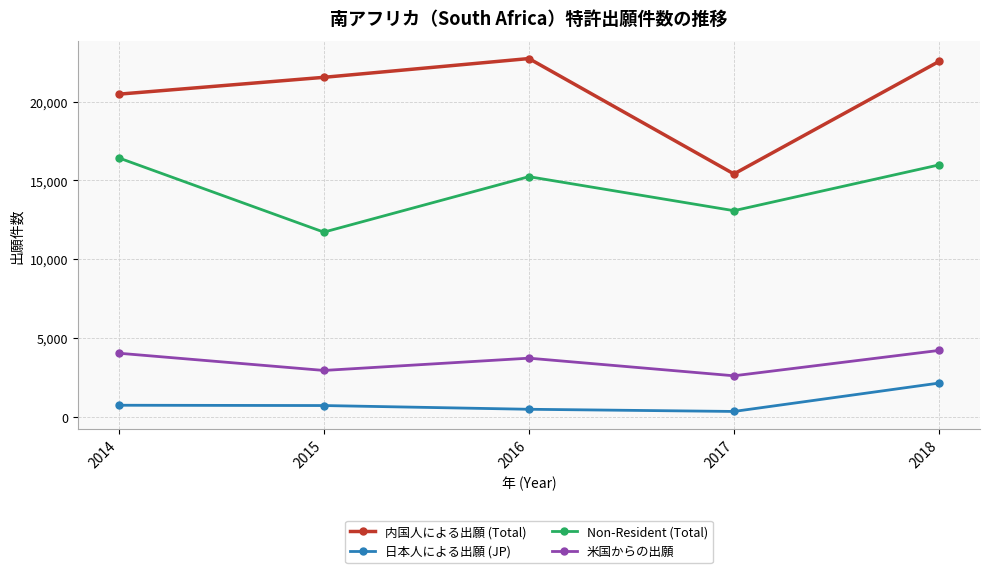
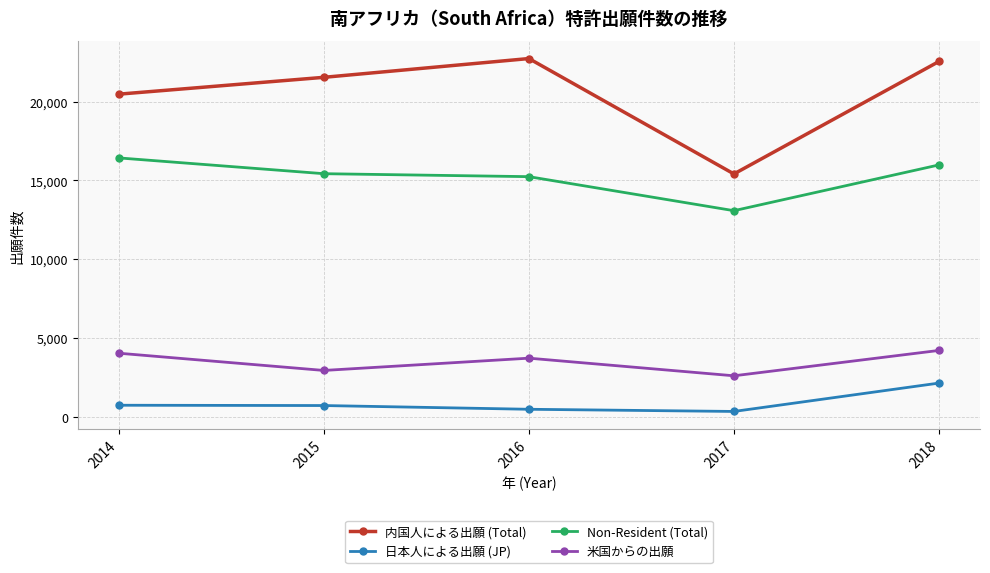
Non-Resident (Total), 2015: 11,700 -> 15,400
